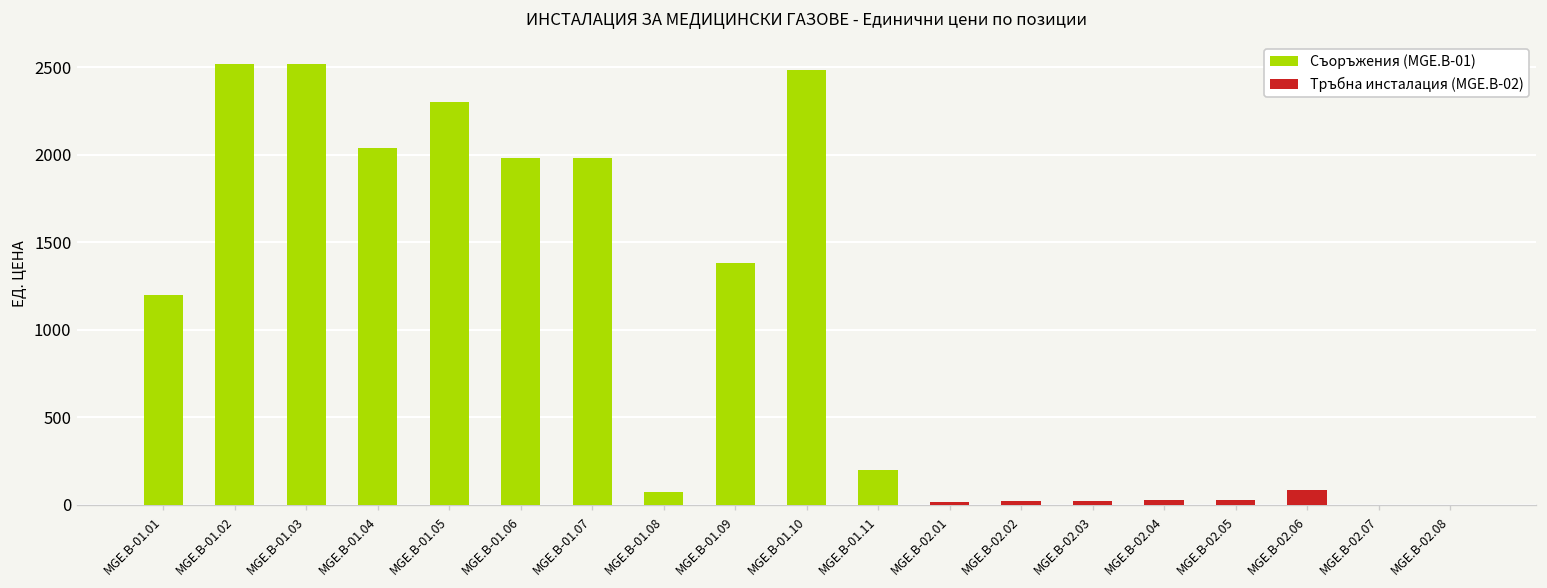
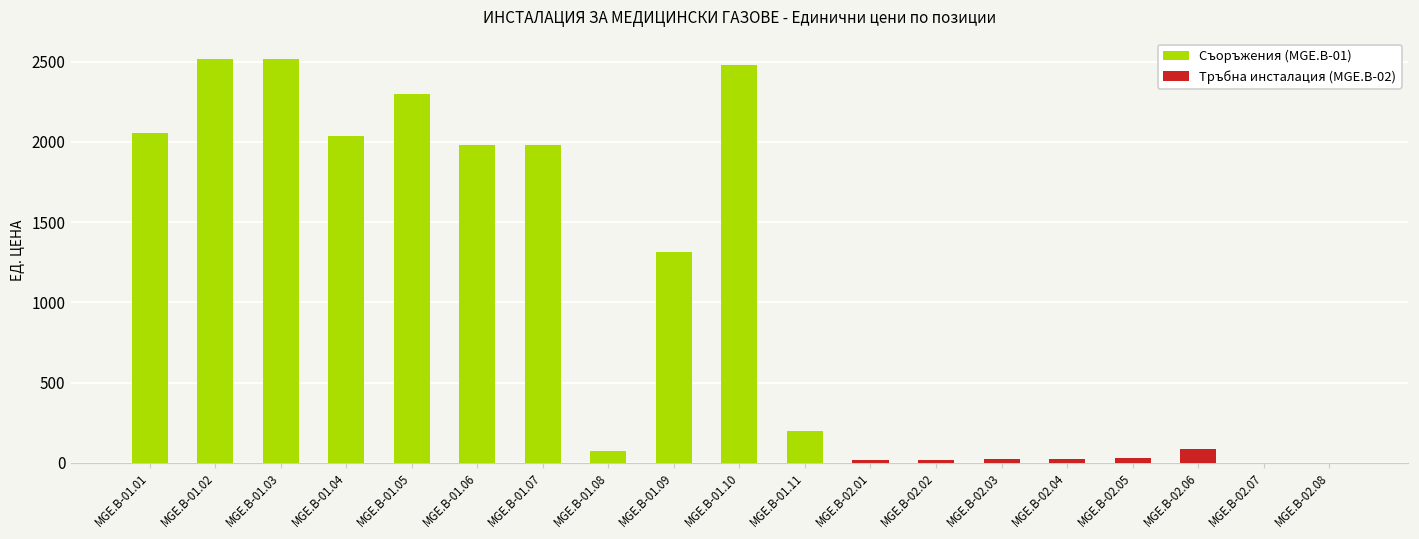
Съоръжения (MGE.B-01), MGE.B-01.01: 1200 -> 2060
Съоръжения (MGE.B-01), MGE.B-01.09: 1380 -> 1310
